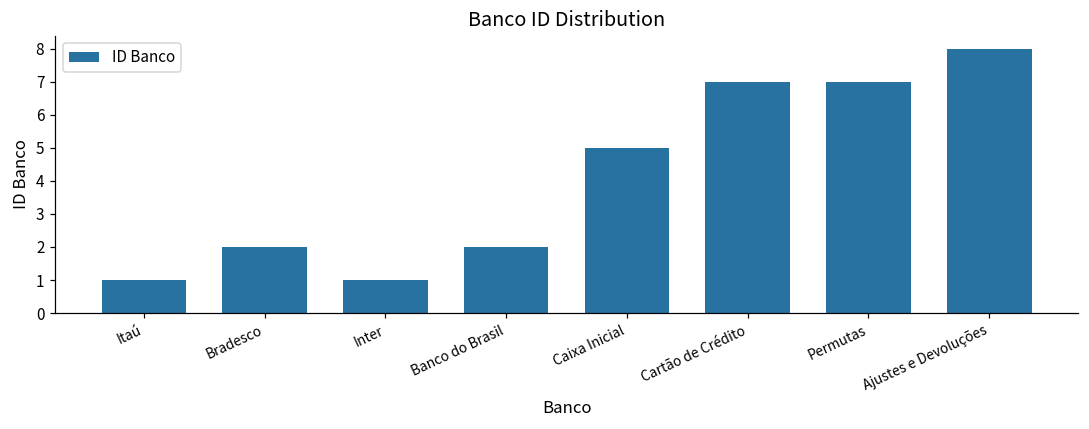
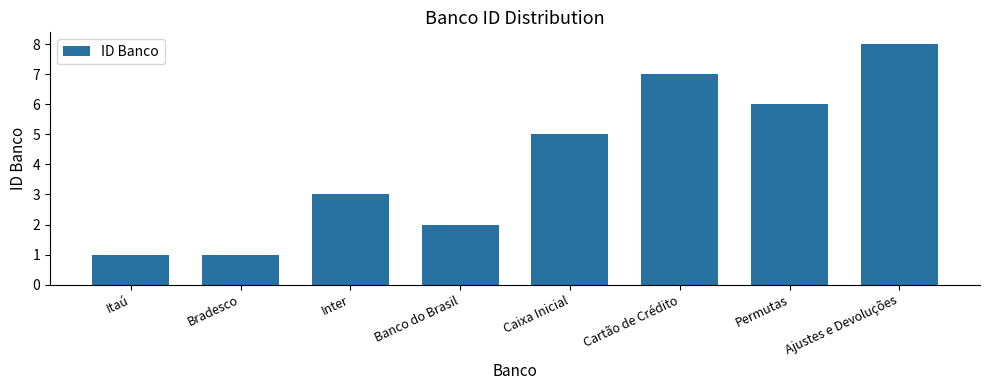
Bradesco: 2 -> 1
Inter: 1 -> 3
Permutas: 7 -> 6
